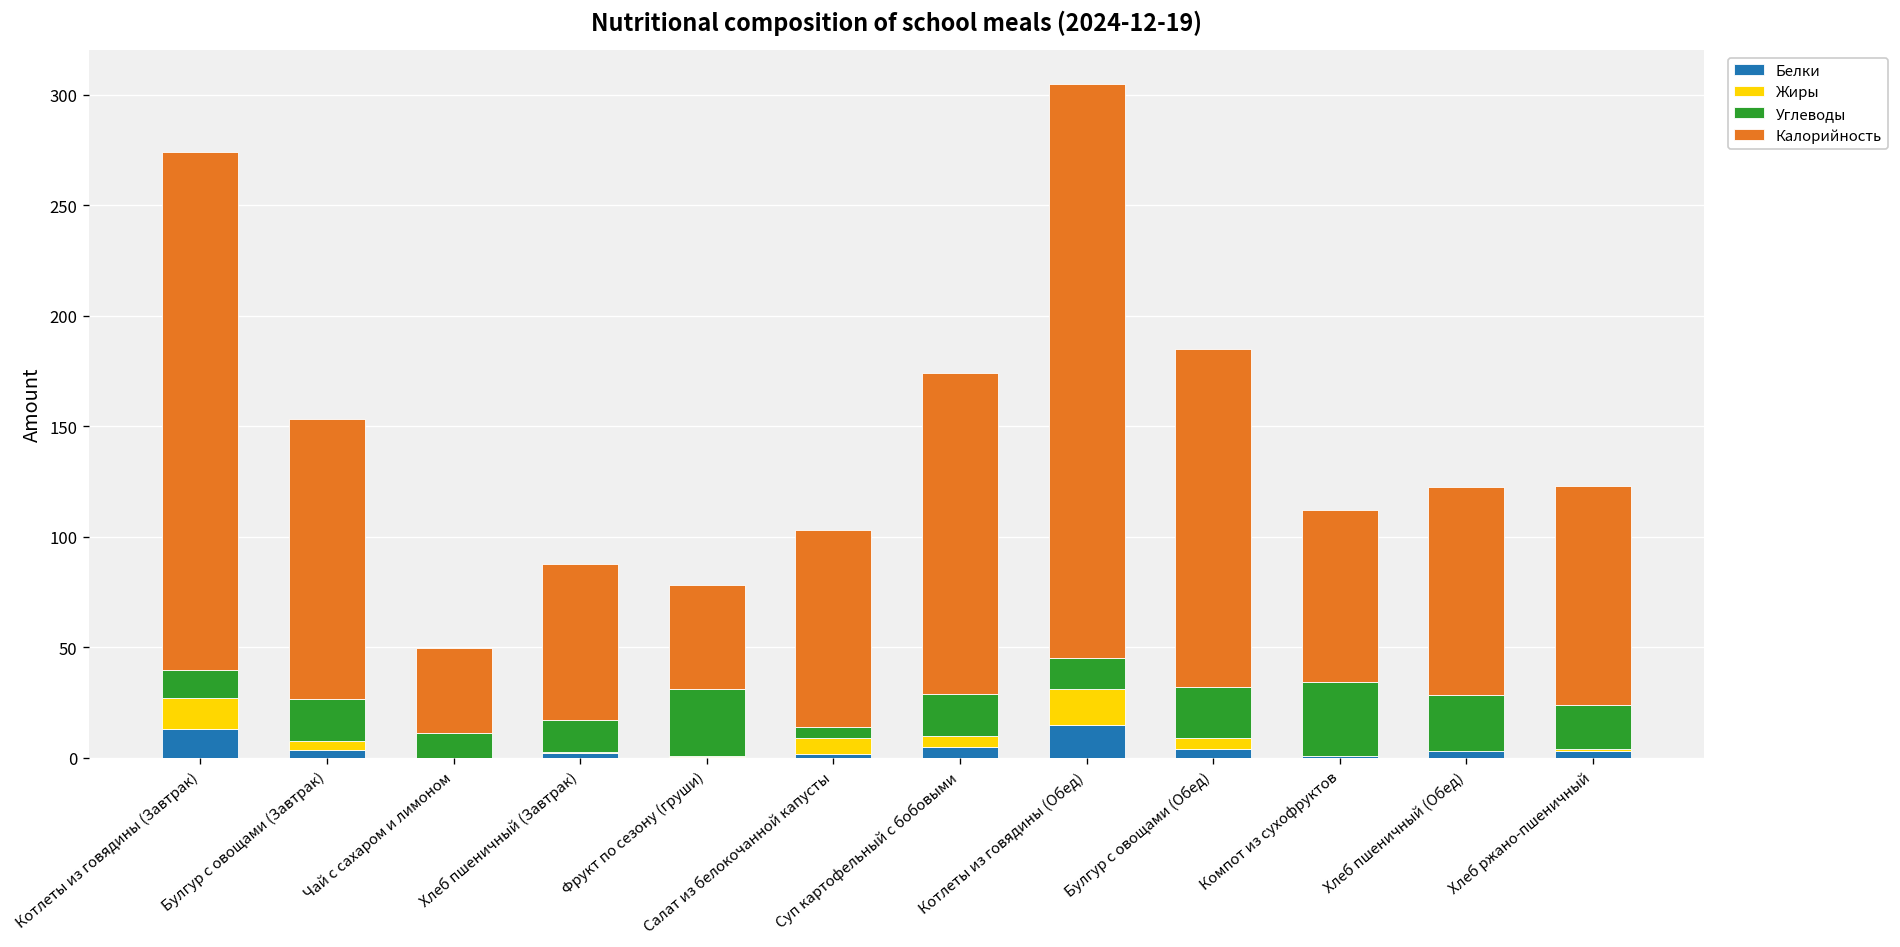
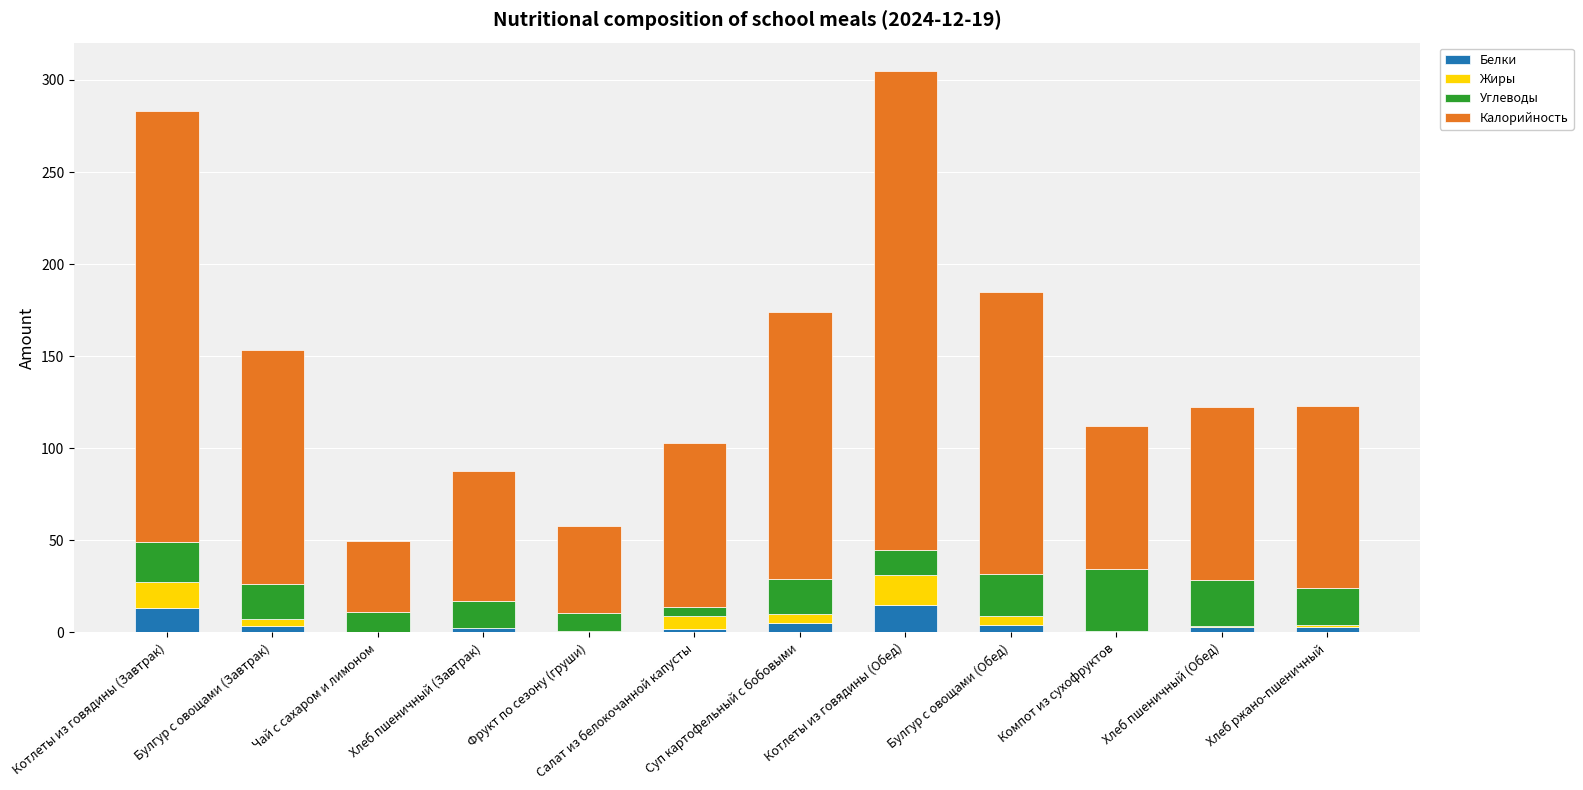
Углеводы, Котлеты из говядины (Завтрак): 13 -> 22
Углеводы, Фрукт по сезону (груши): 30 -> 10
